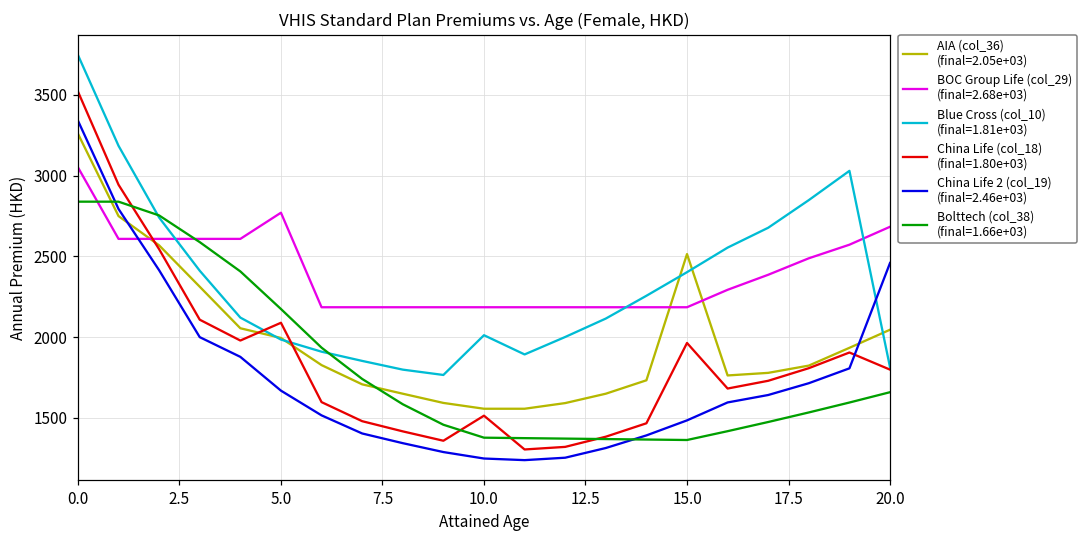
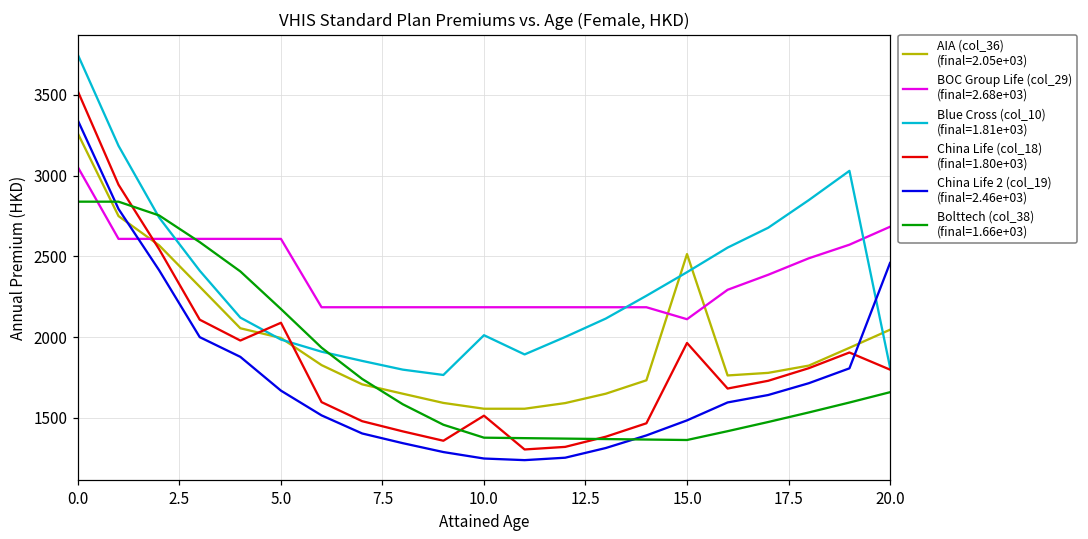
BOC Group Life (col_29) (final=2.68e+03), 5.0: 2770 -> 2610
BOC Group Life (col_29) (final=2.68e+03), 15.0: 2190 -> 2110
